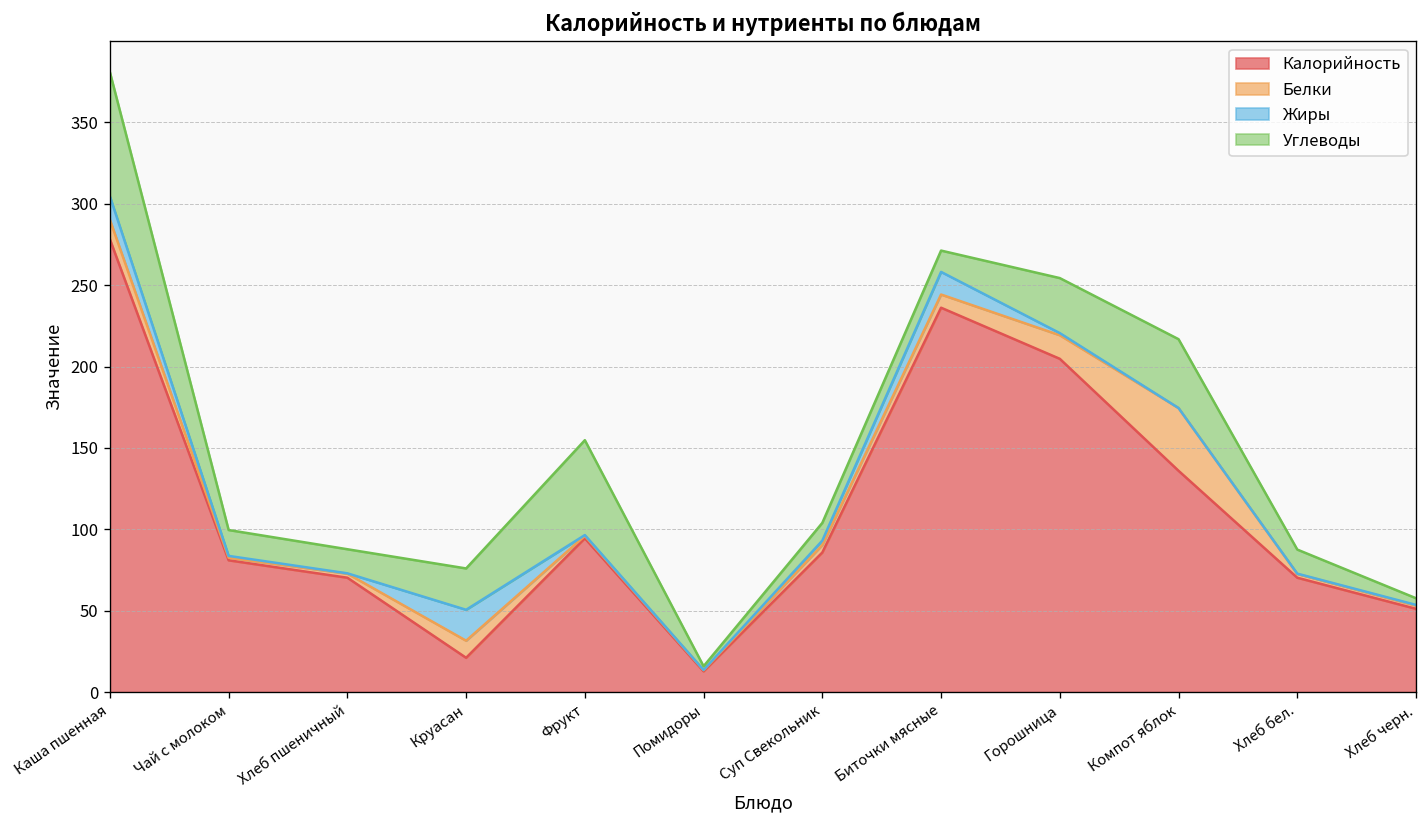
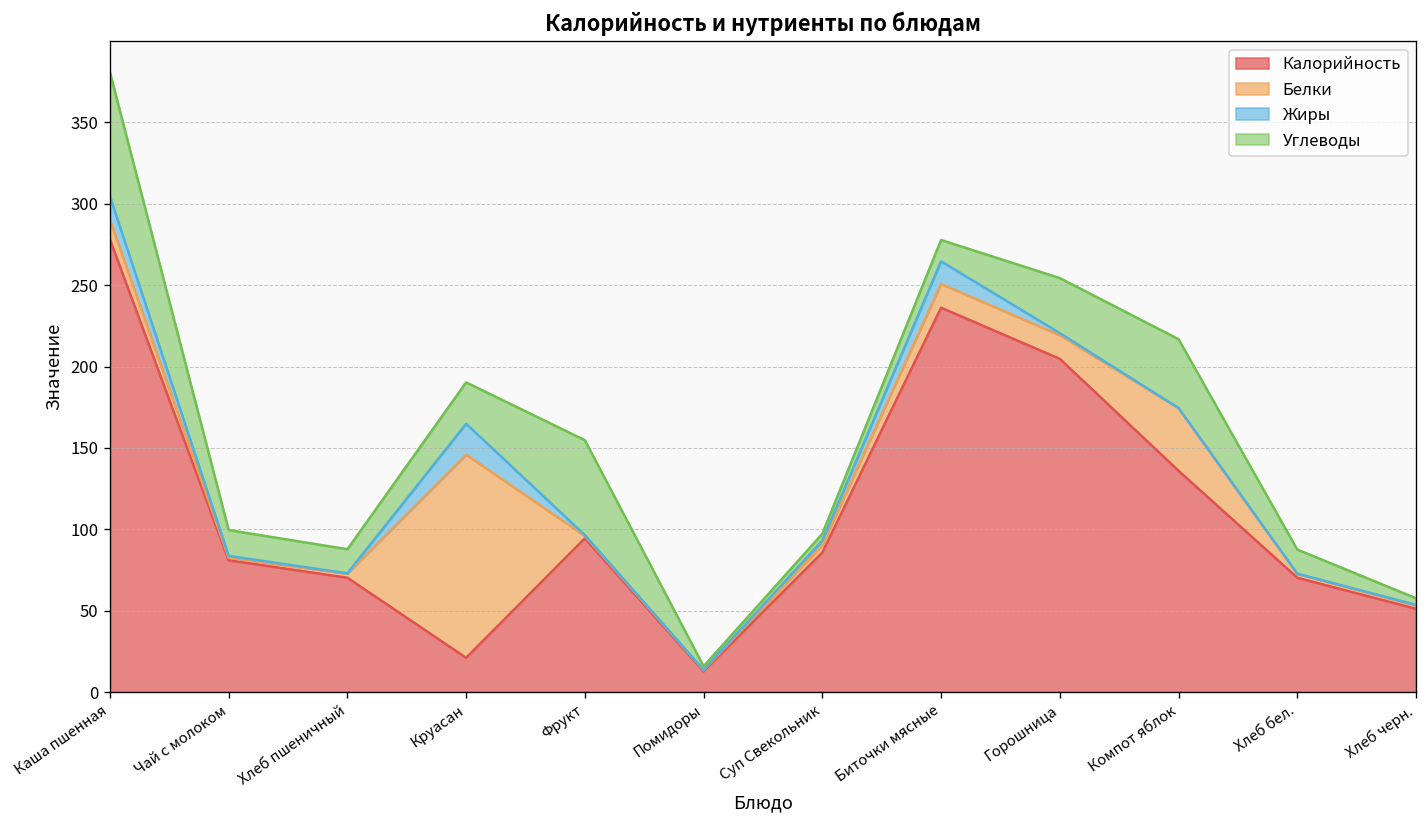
Белки, Круасан: 11 -> 125
Углеводы, Суп Свекольник: 11 -> 4
Белки, Биточки мясные: 8 -> 15
